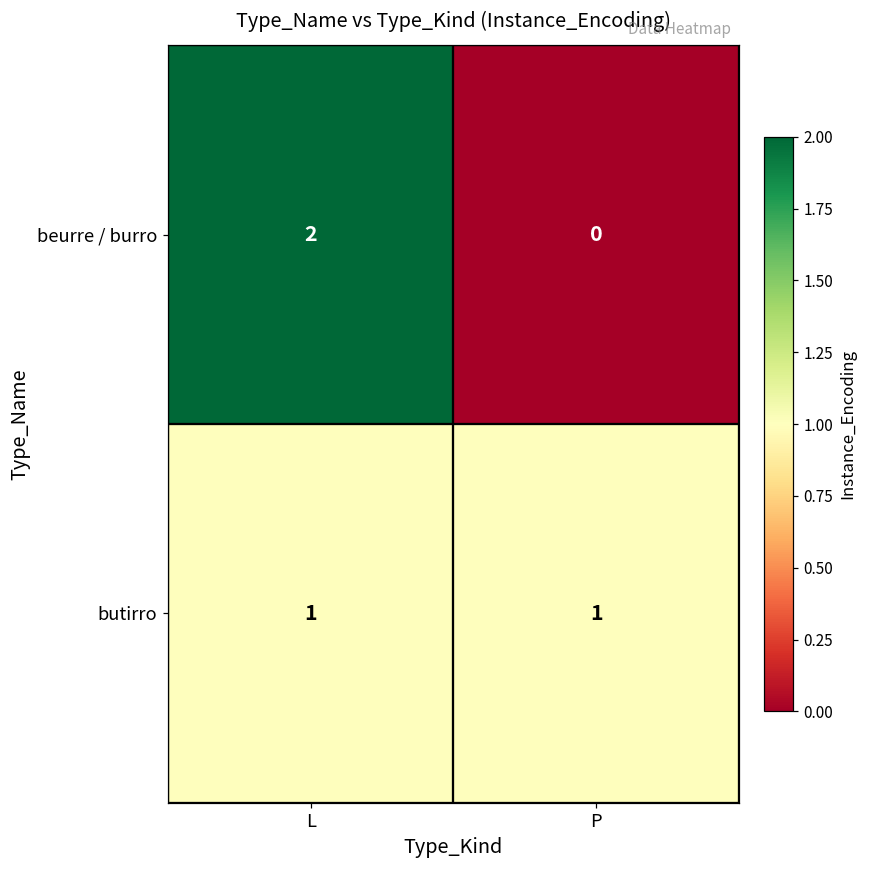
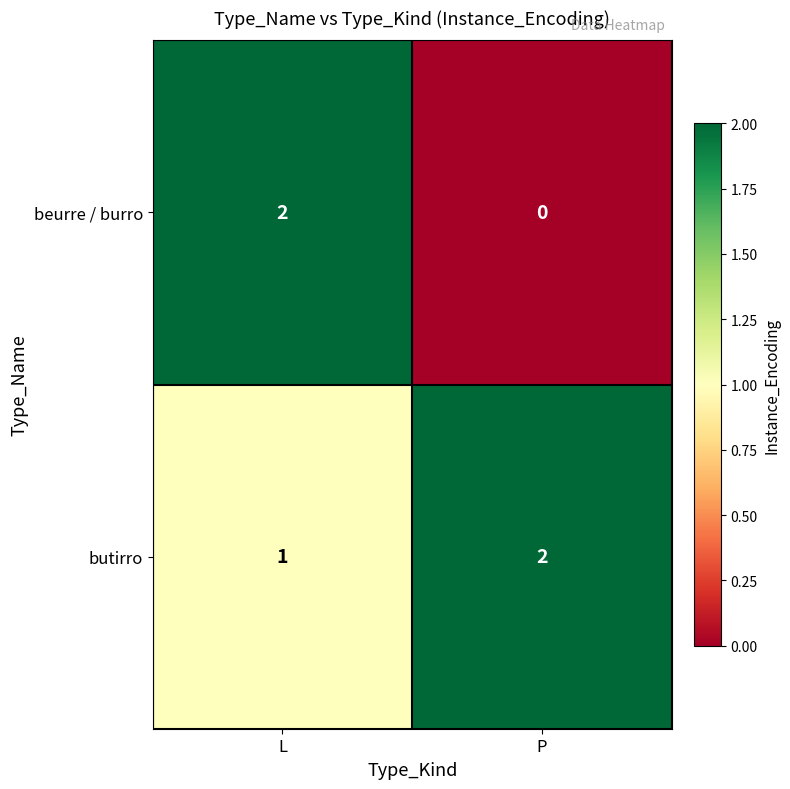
butirro, P: 1 -> 2
